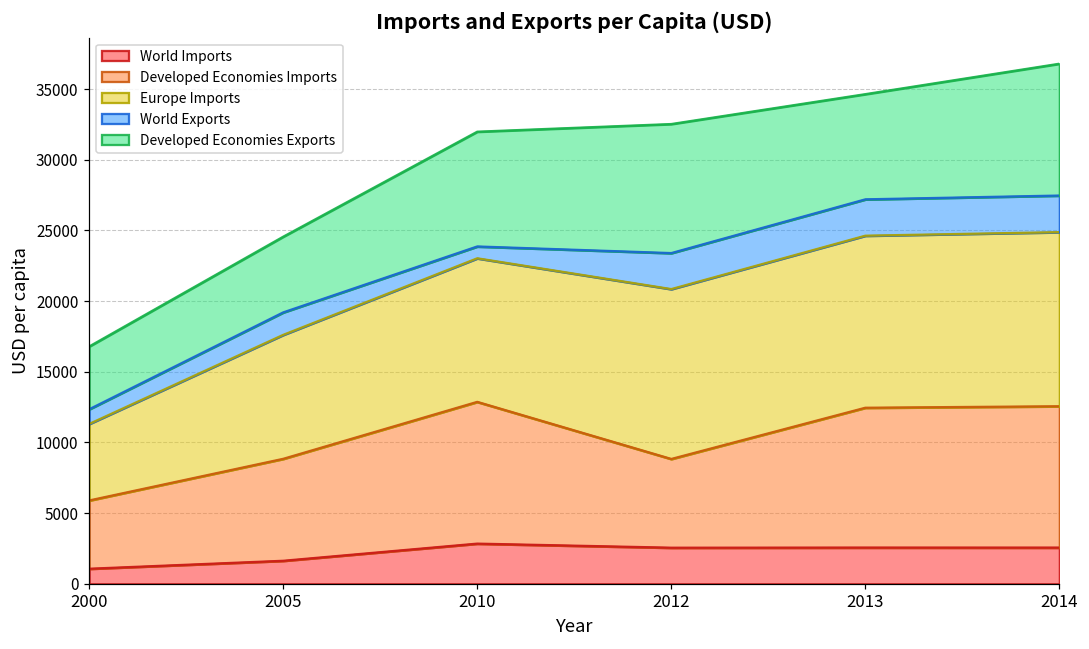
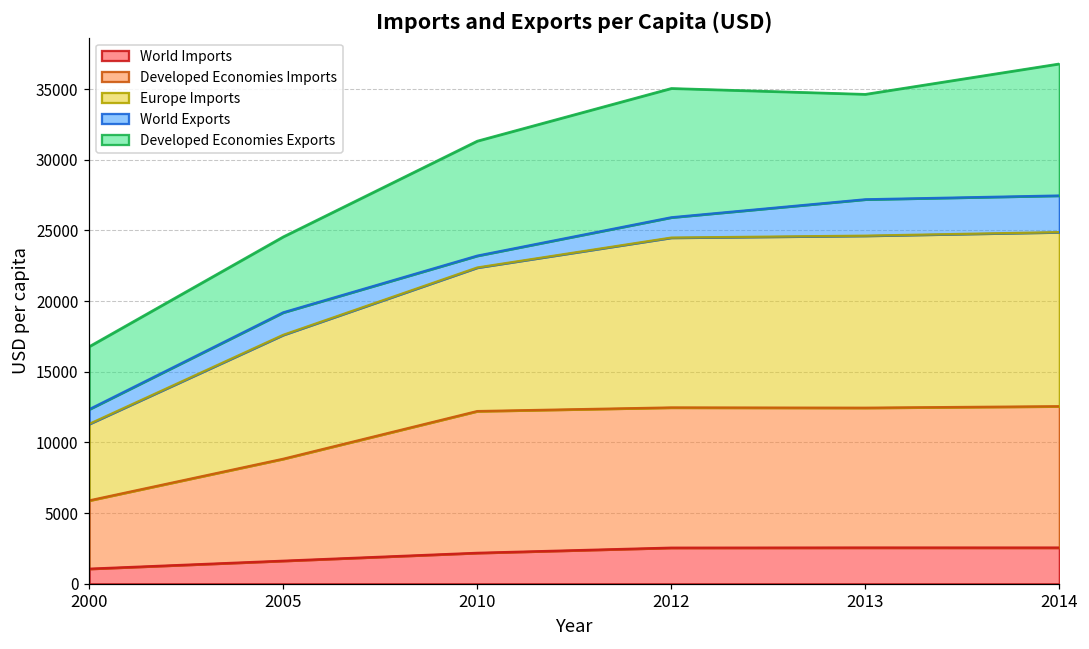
World Imports, 2010: 2800 -> 2200
Developed Economies Imports, 2012: 6300 -> 9900
World Exports, 2012: 2500 -> 1400
